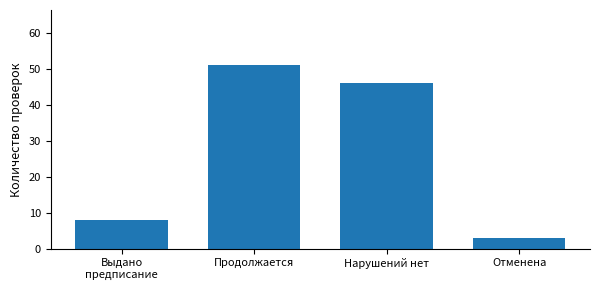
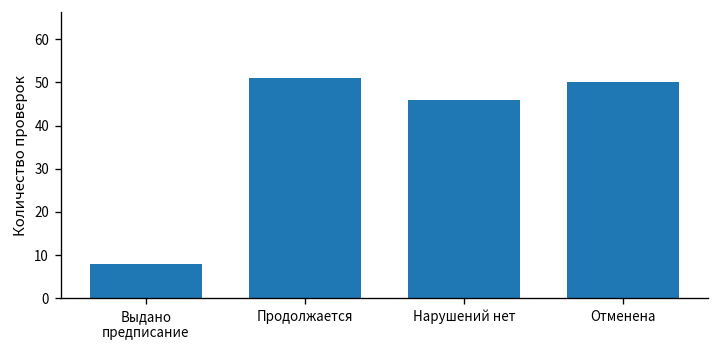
Отменена: 3 -> 50
